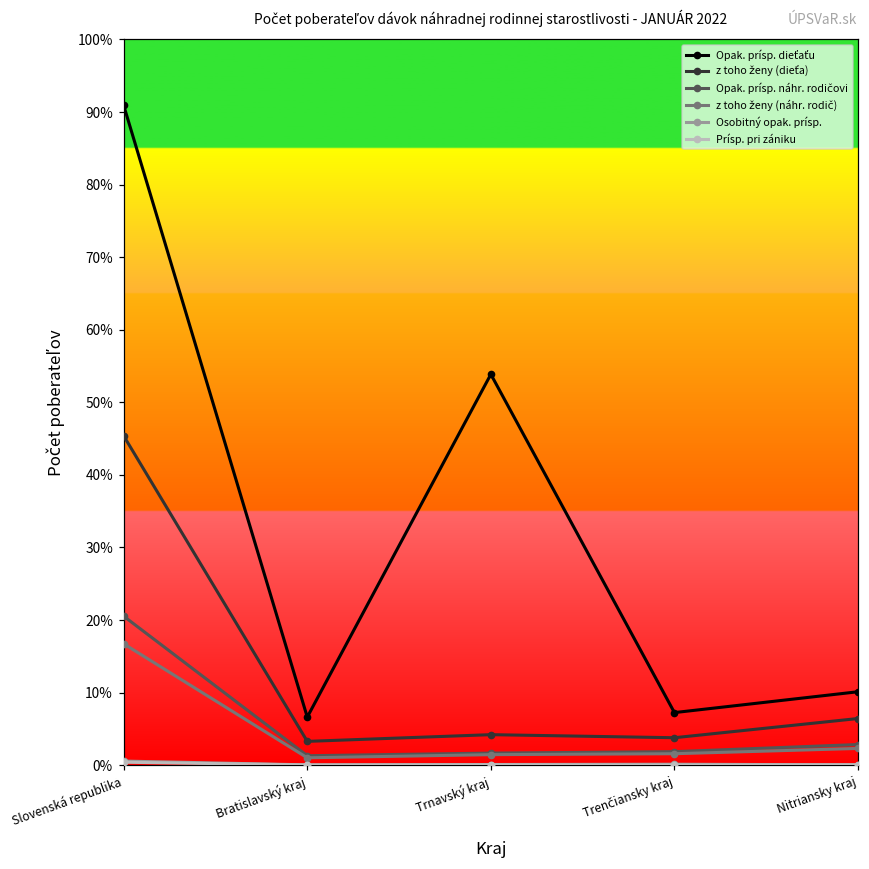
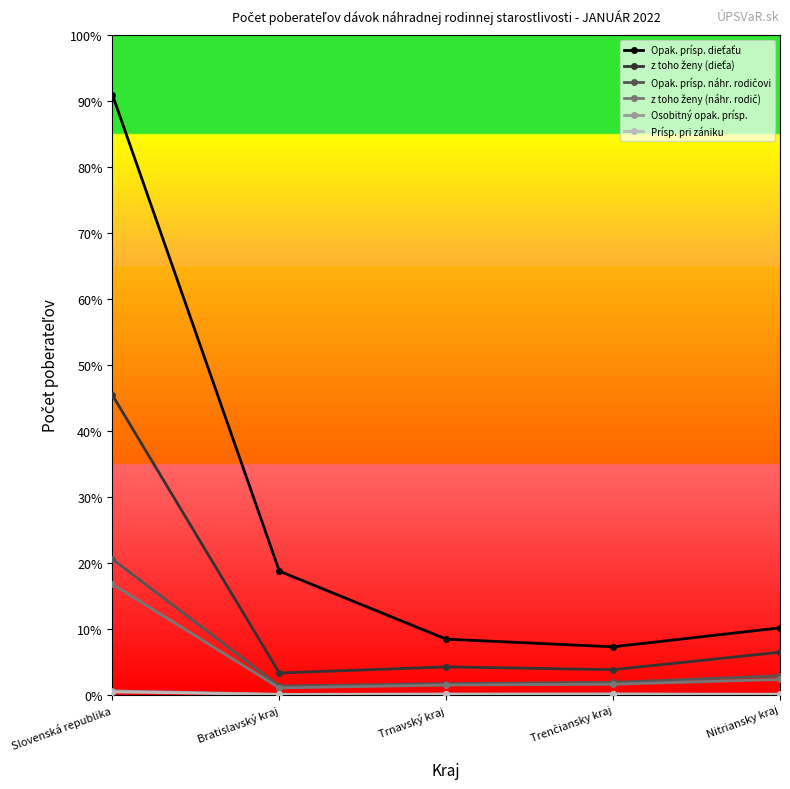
Opak. prísp. dieťaťu, Bratislavský kraj: 7% -> 19%
Opak. prísp. dieťaťu, Trnavský kraj: 54% -> 8%
